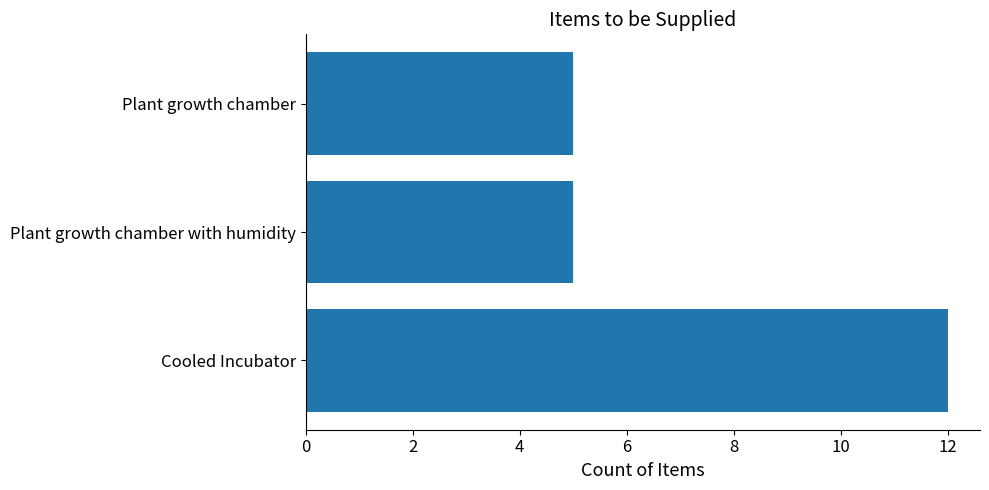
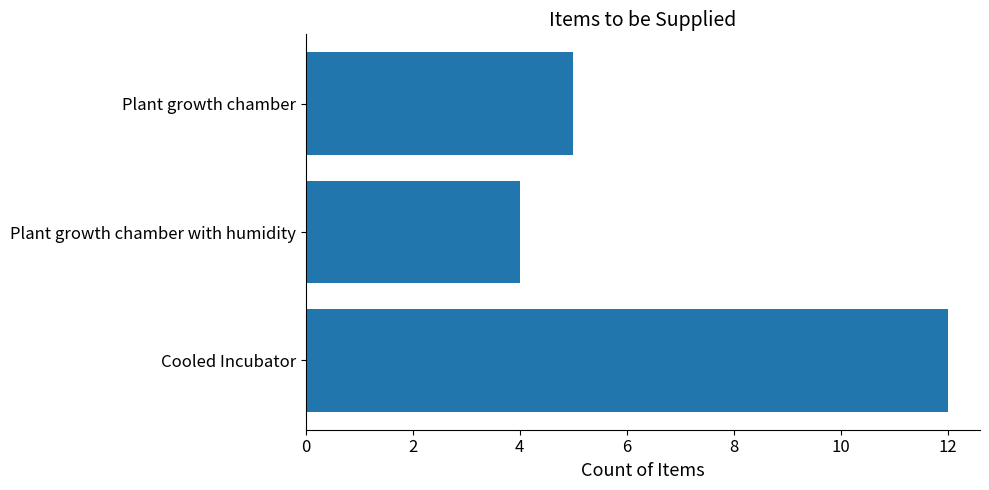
Plant growth chamber with humidity: 5 -> 4
